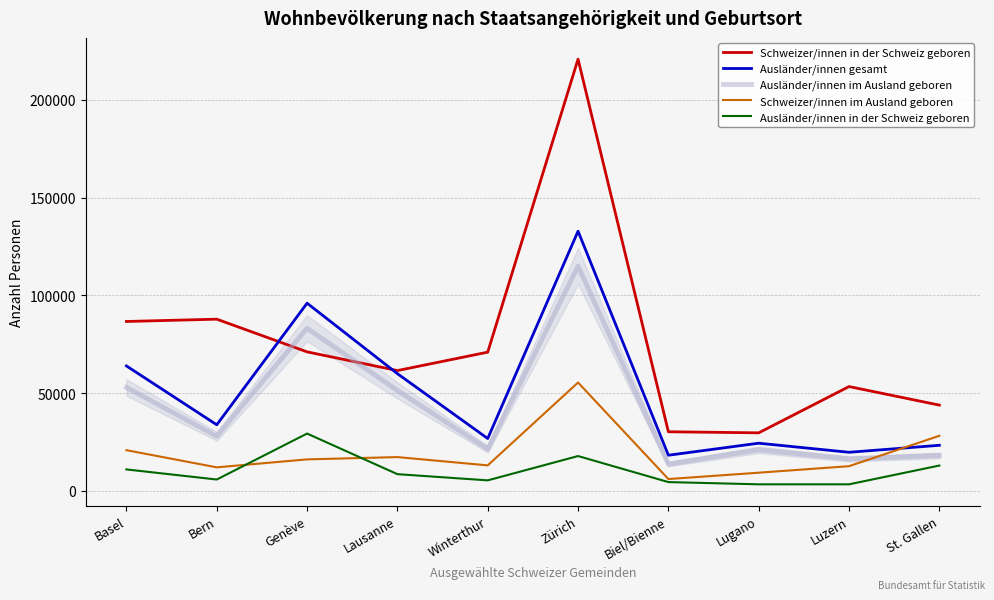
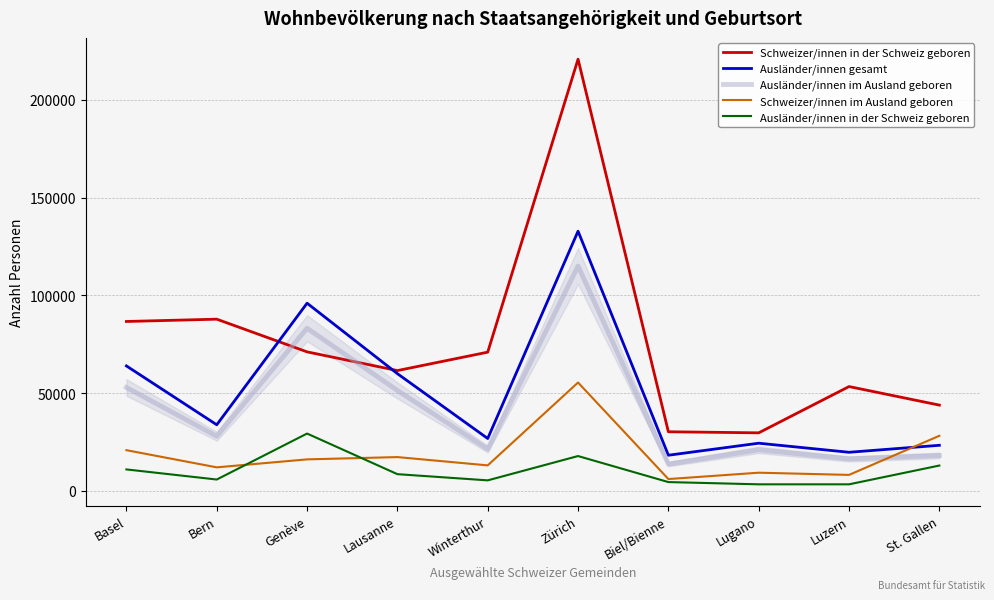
Schweizer/innen im Ausland geboren, Luzern: 13000 -> 8000
